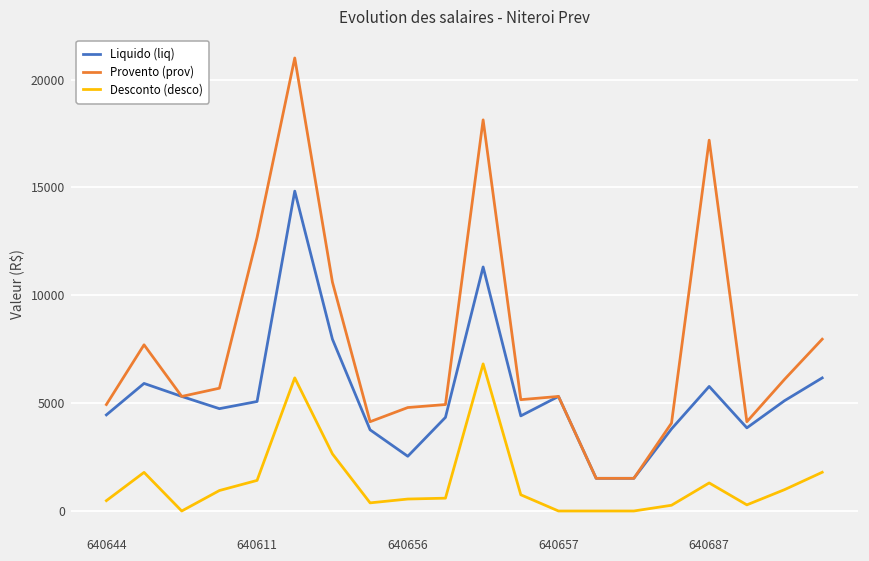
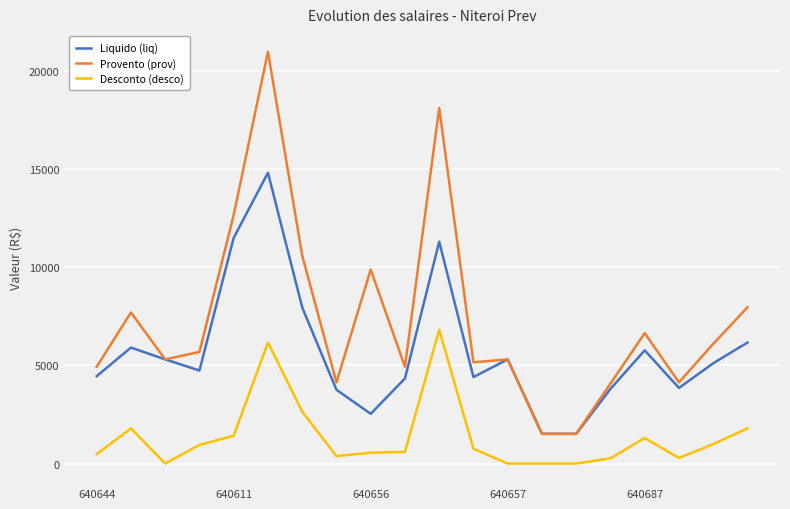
Liquido (liq), 640611: 5100 -> 11500
Provento (prov), 640656: 4800 -> 9900
Provento (prov), 640687: 17200 -> 6700
